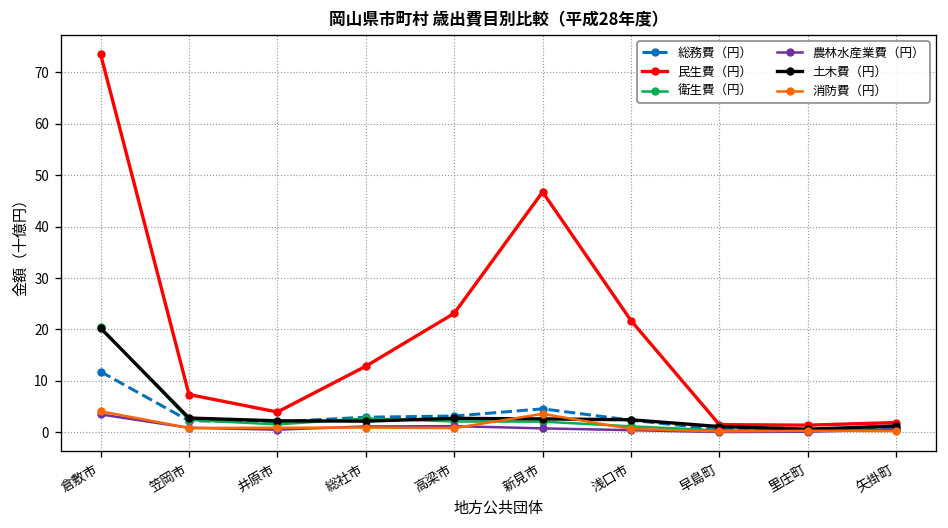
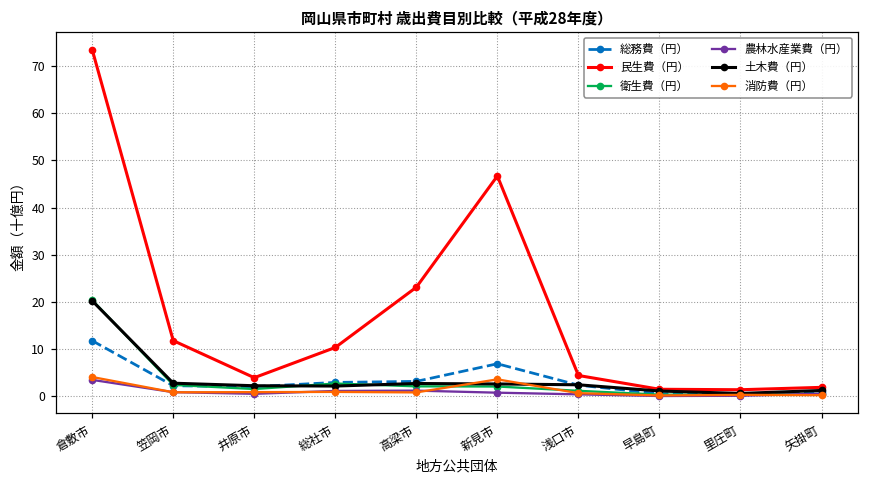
民生費（円）, 笠岡市: 7 -> 12
民生費（円）, 総社市: 13 -> 10
総務費（円）, 新見市: 5 -> 7
民生費（円）, 浅口市: 22 -> 4
